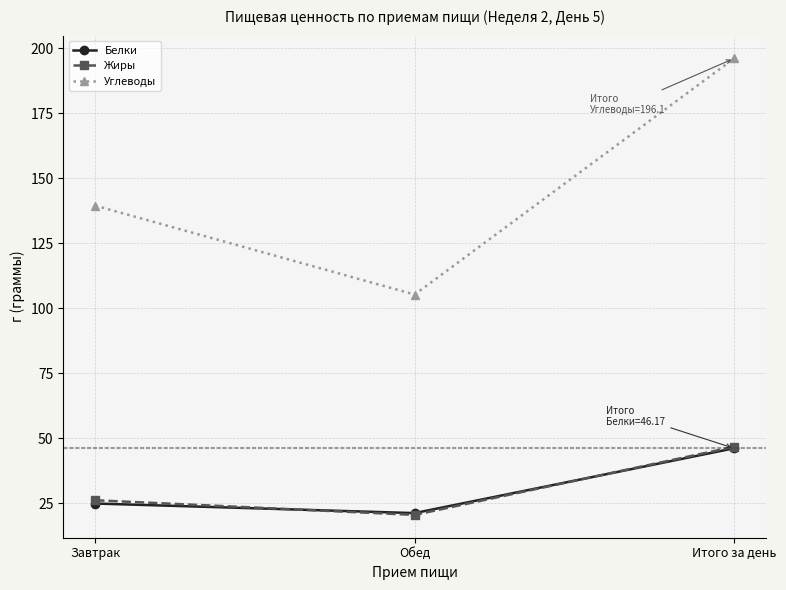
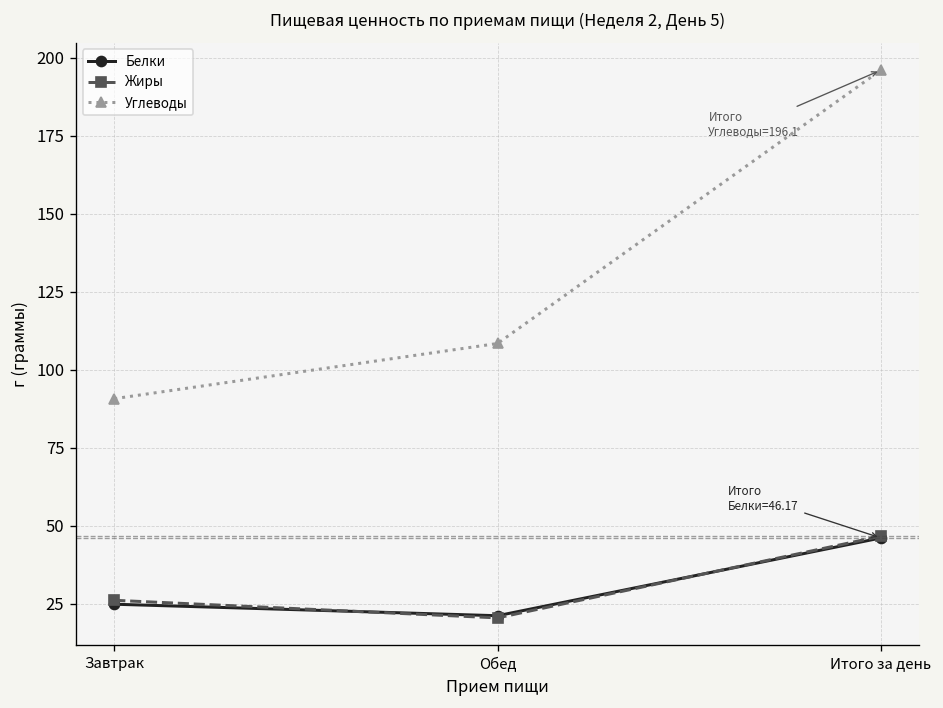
Углеводы, Завтрак: 140 -> 91
Углеводы, Обед: 105 -> 109
